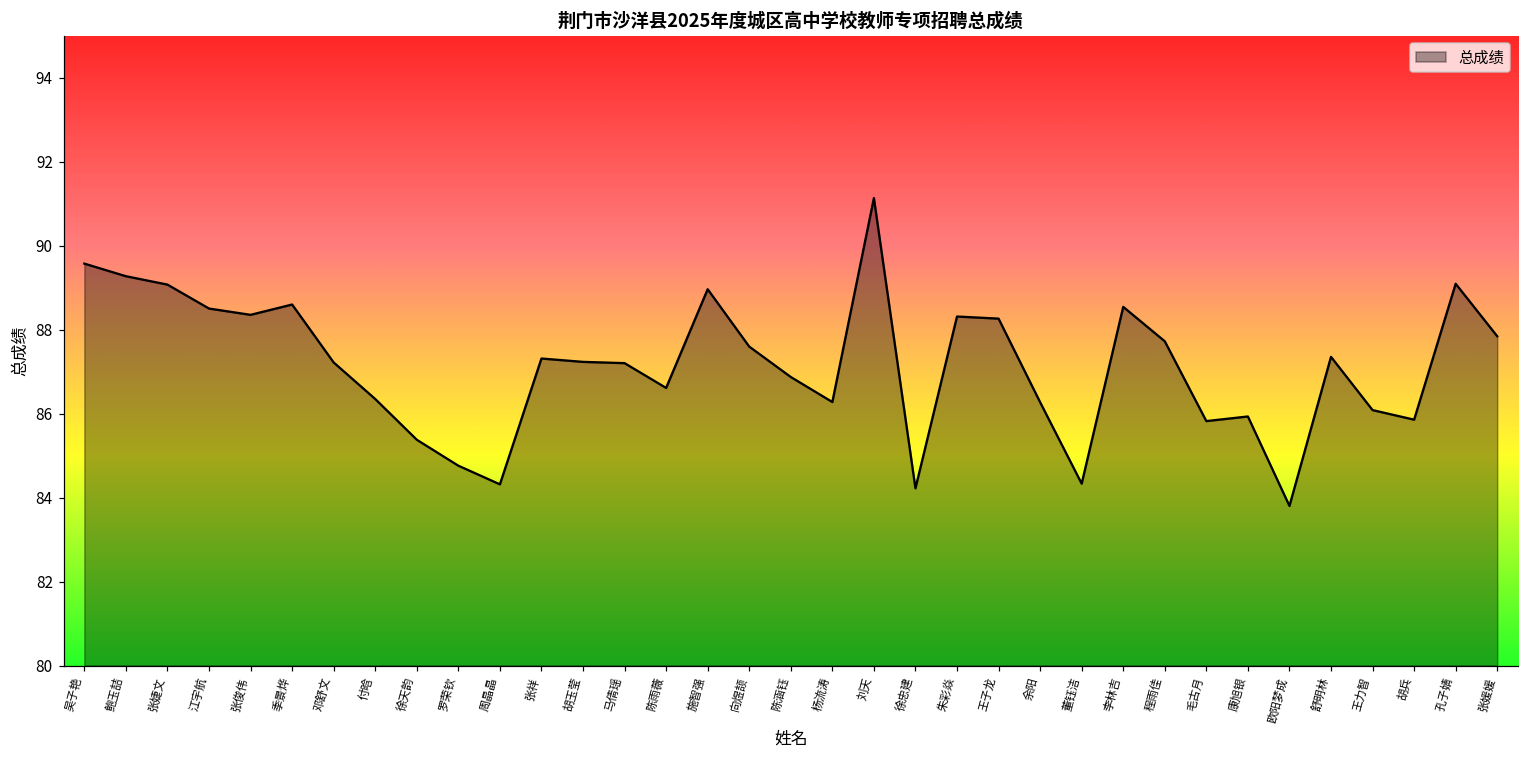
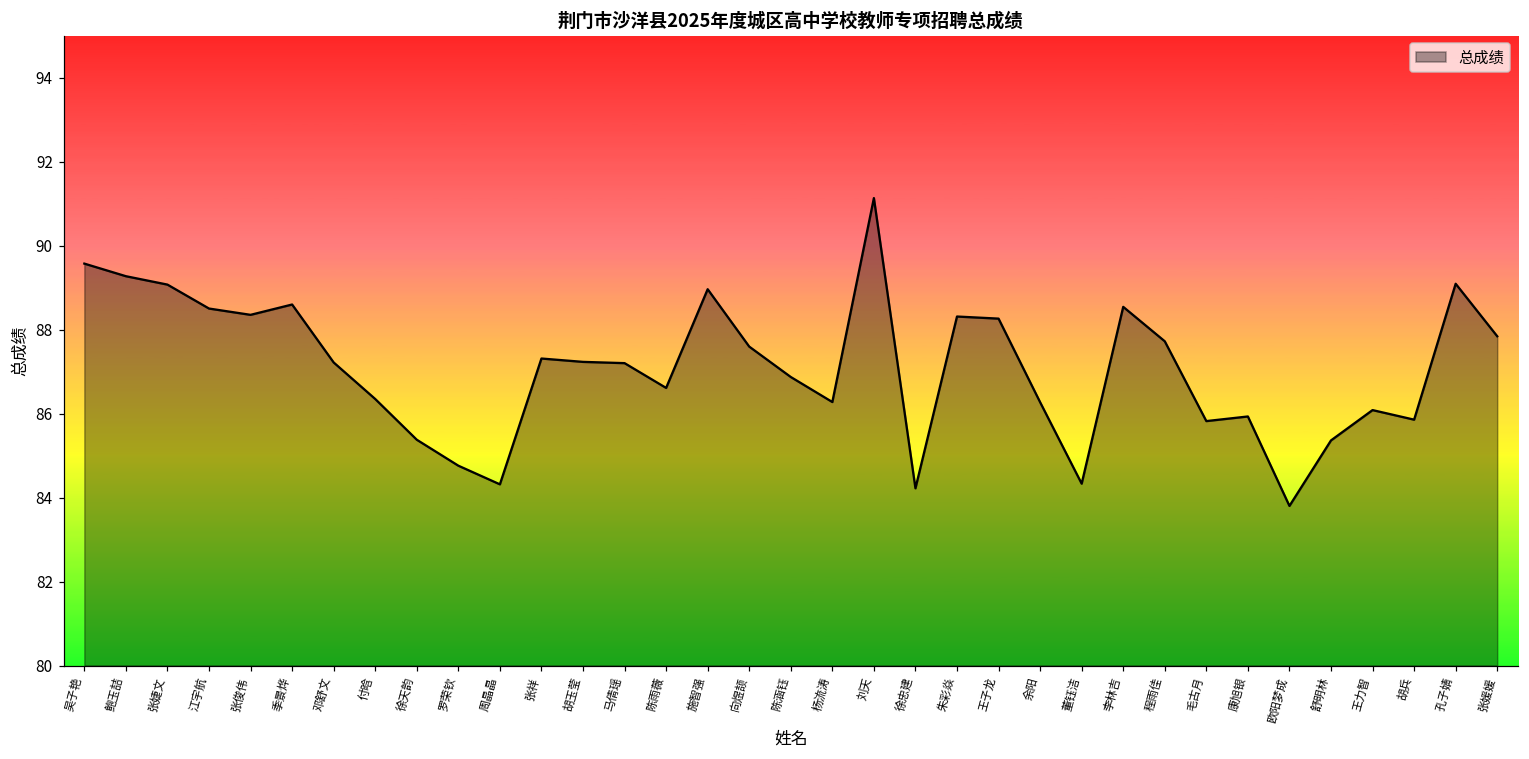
舒明林: 87.4 -> 85.4
